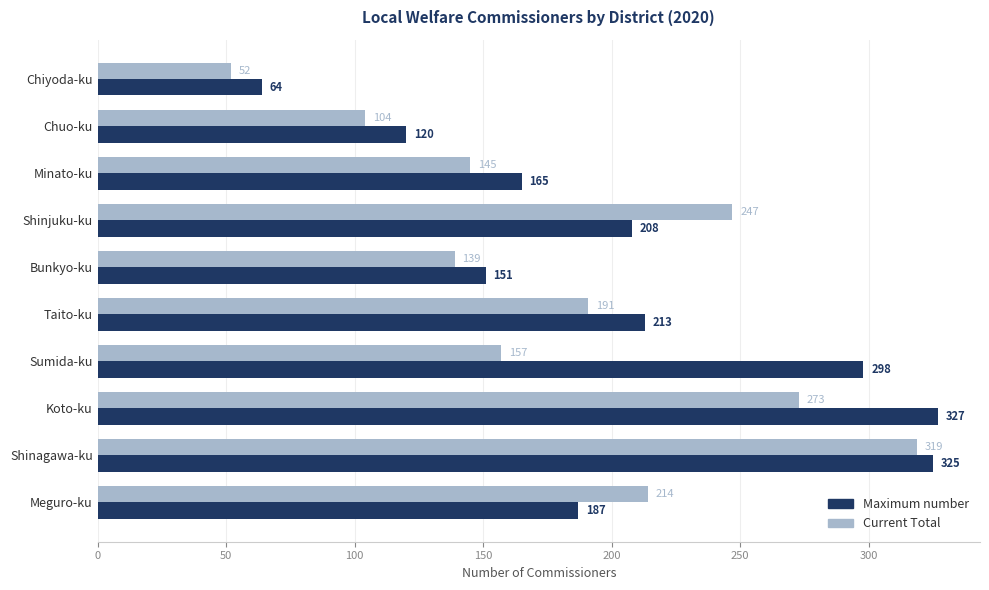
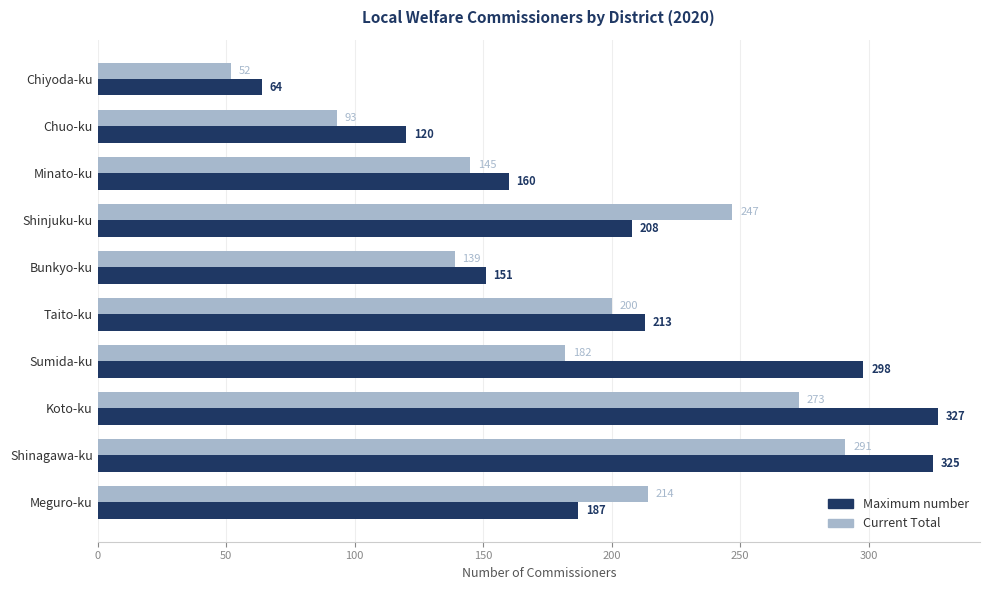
Current Total, Chuo-ku: 104 -> 93
Maximum number, Minato-ku: 165 -> 160
Current Total, Taito-ku: 191 -> 200
Current Total, Sumida-ku: 157 -> 182
Current Total, Shinagawa-ku: 319 -> 291
